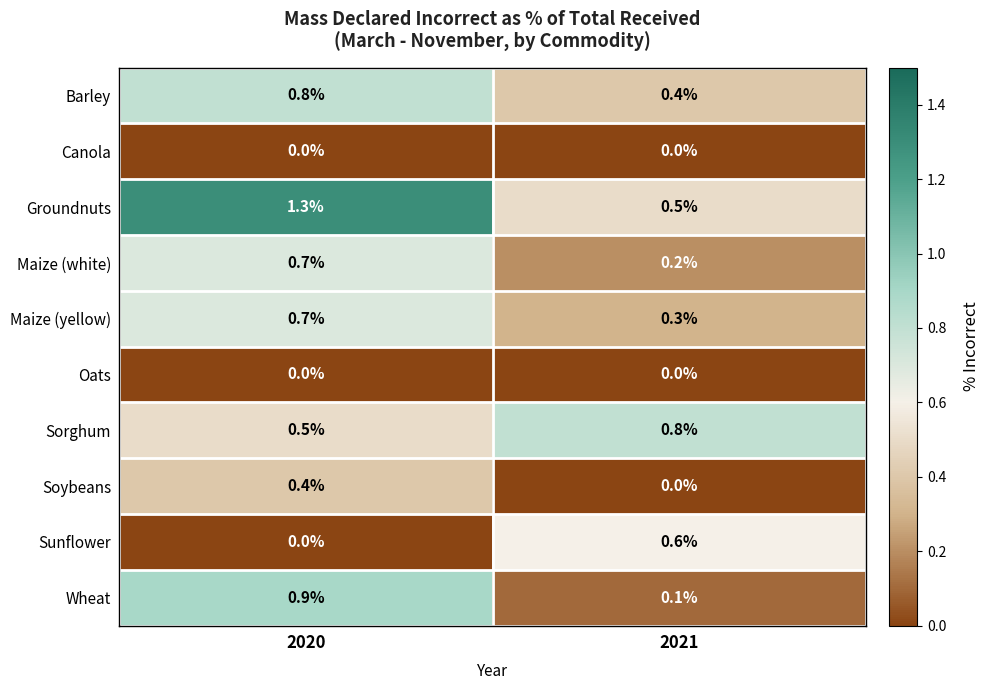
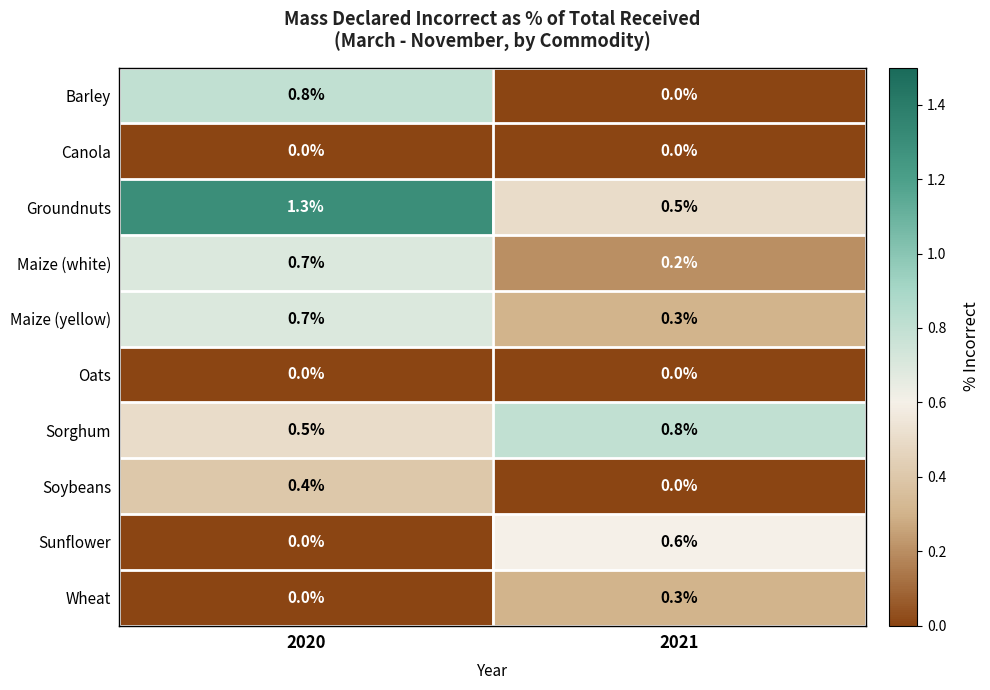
Barley, 2021: 0.4% -> 0.0%
Wheat, 2020: 0.9% -> 0.0%
Wheat, 2021: 0.1% -> 0.3%
